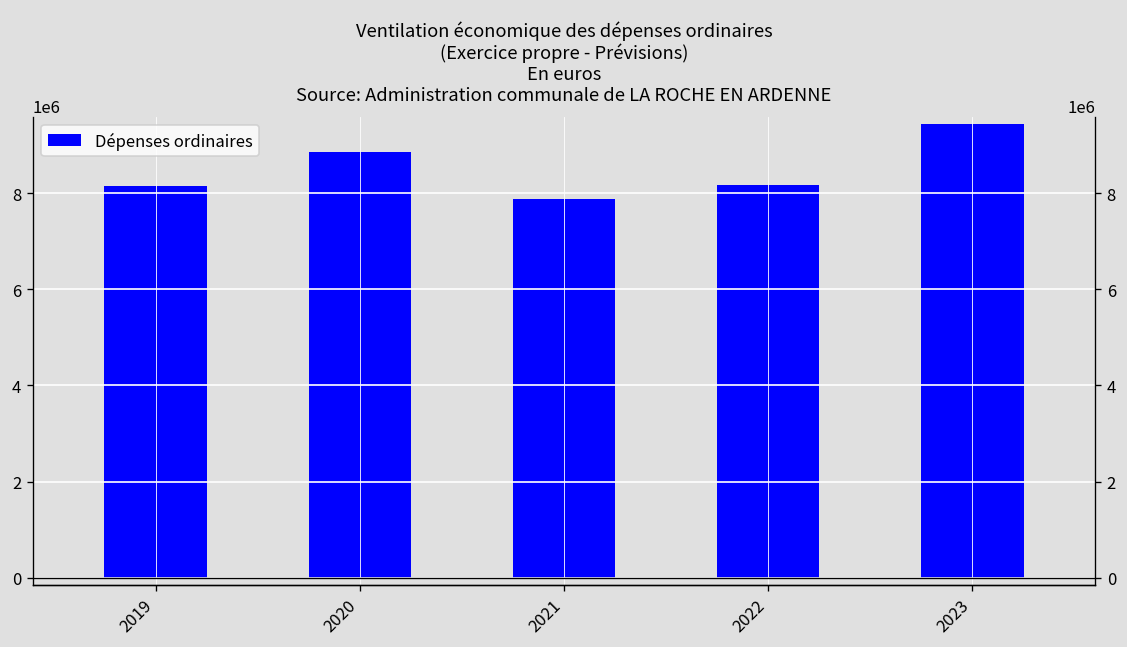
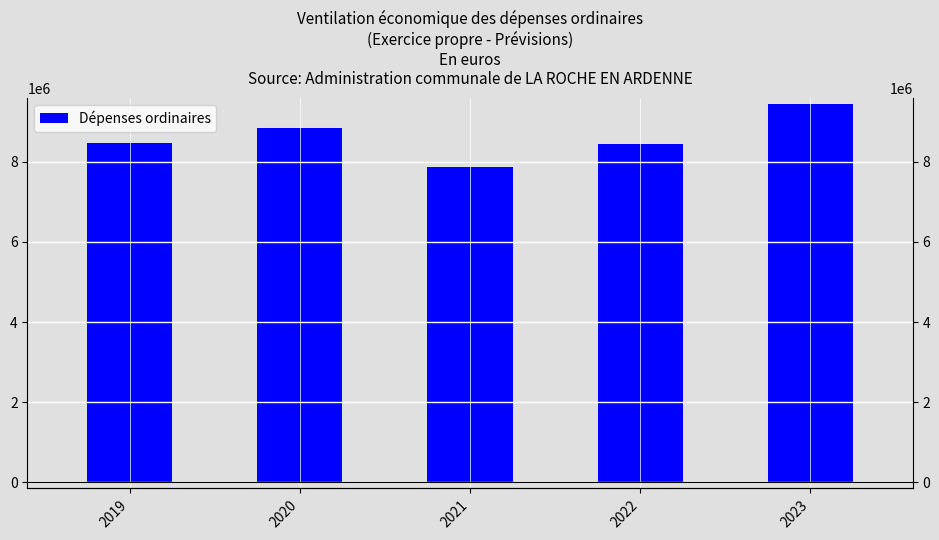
2019: 8100000 -> 8500000
2022: 8200000 -> 8500000
